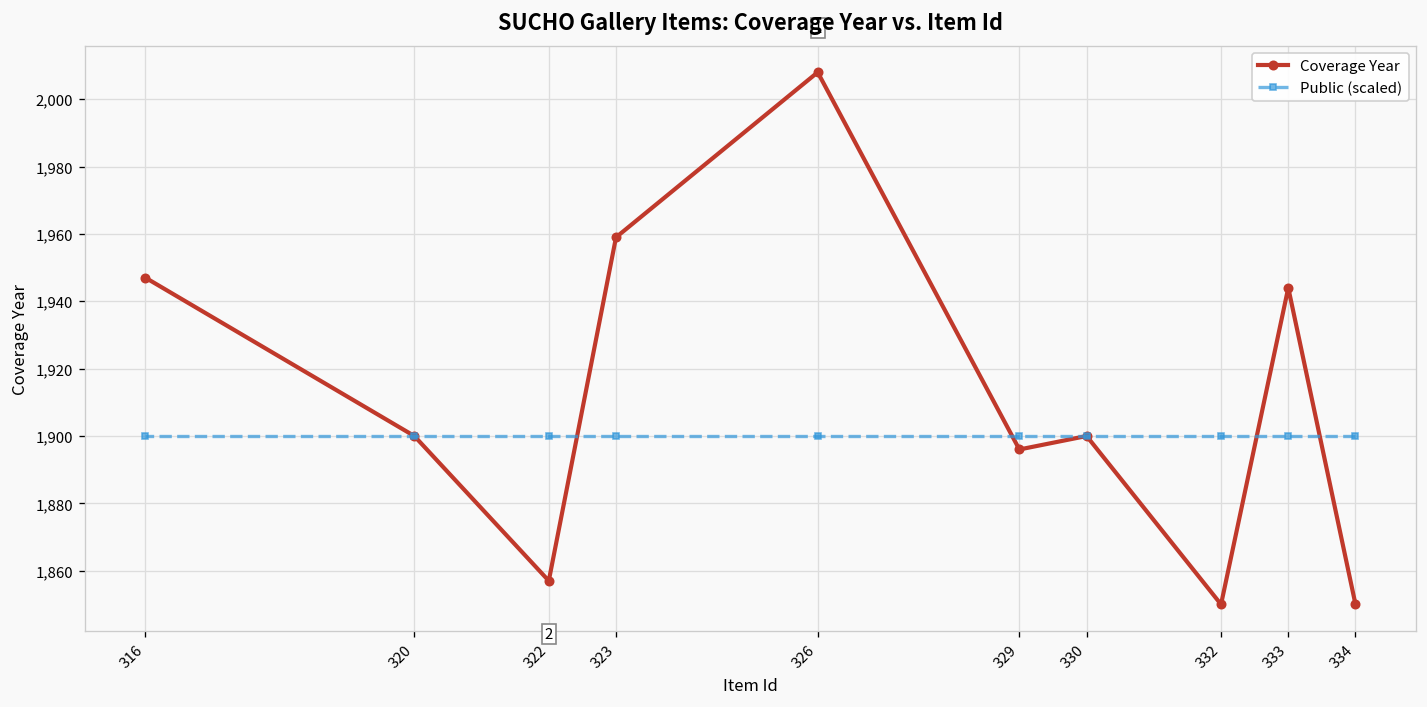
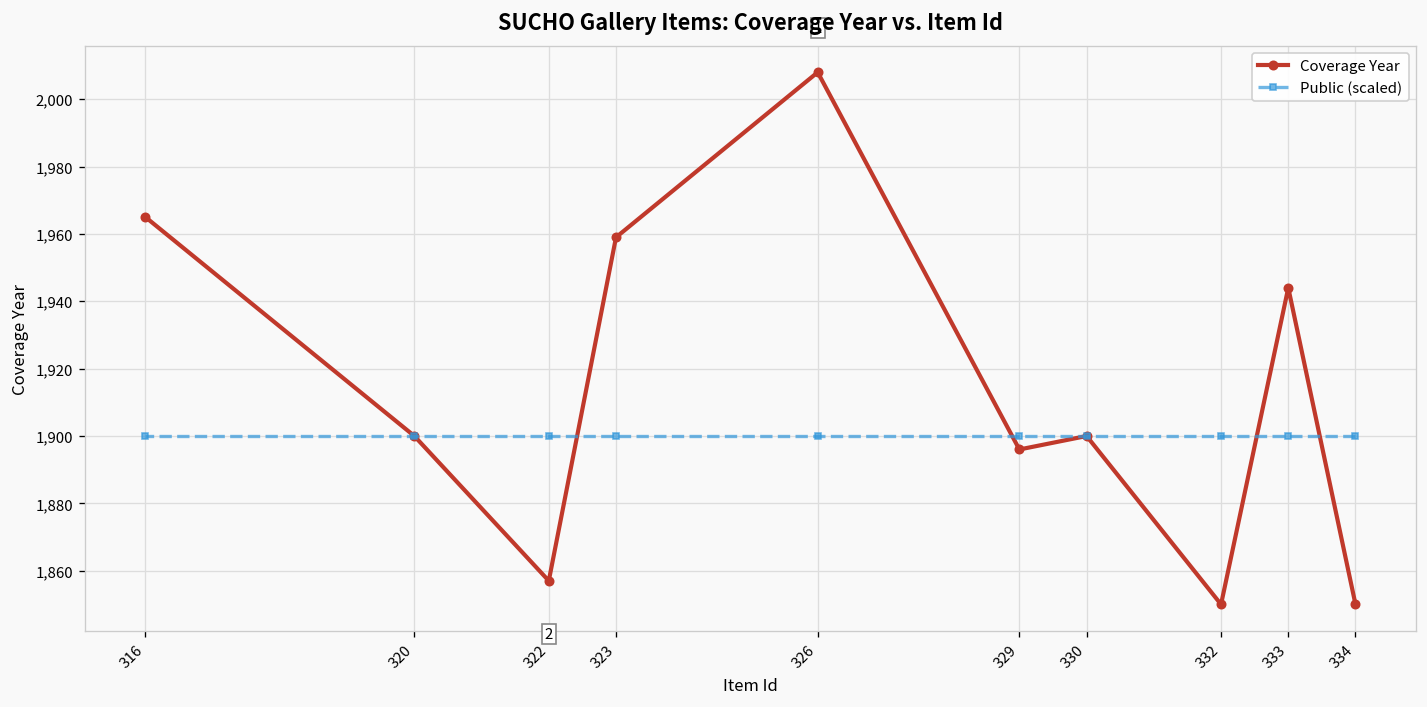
Coverage Year, 316: 1,947 -> 1,965
